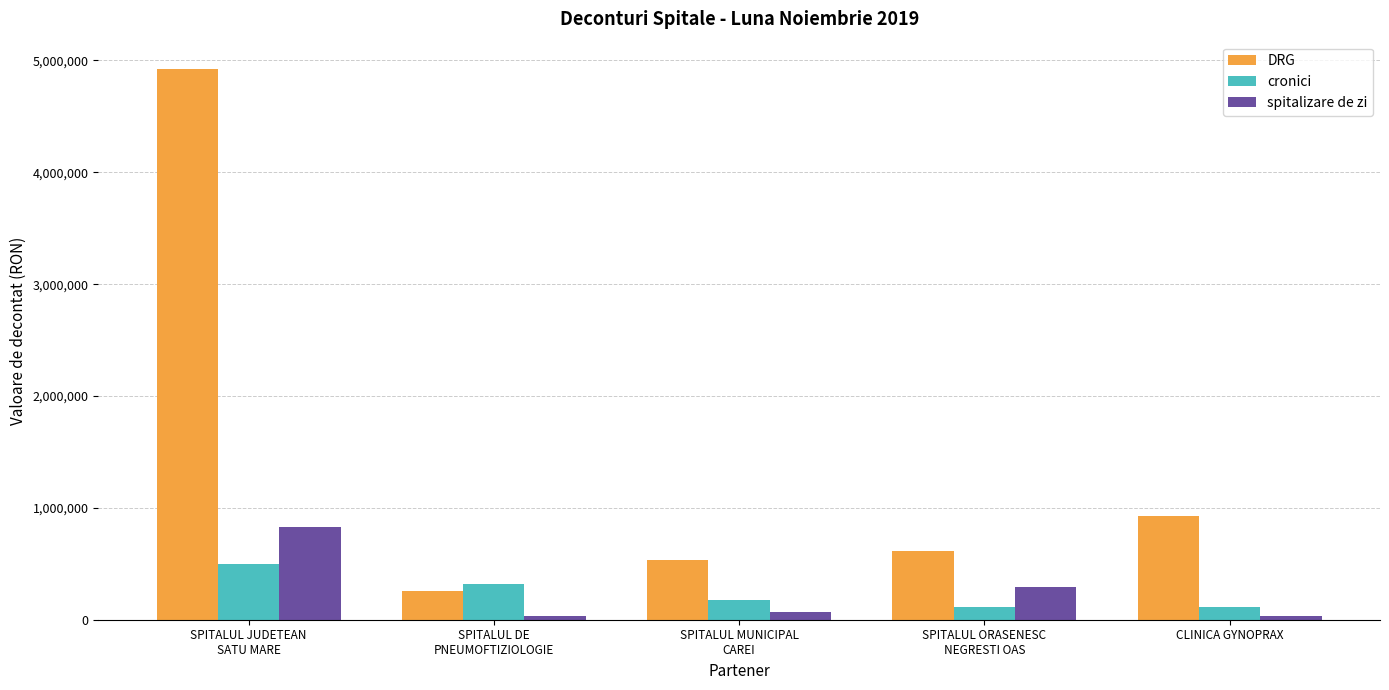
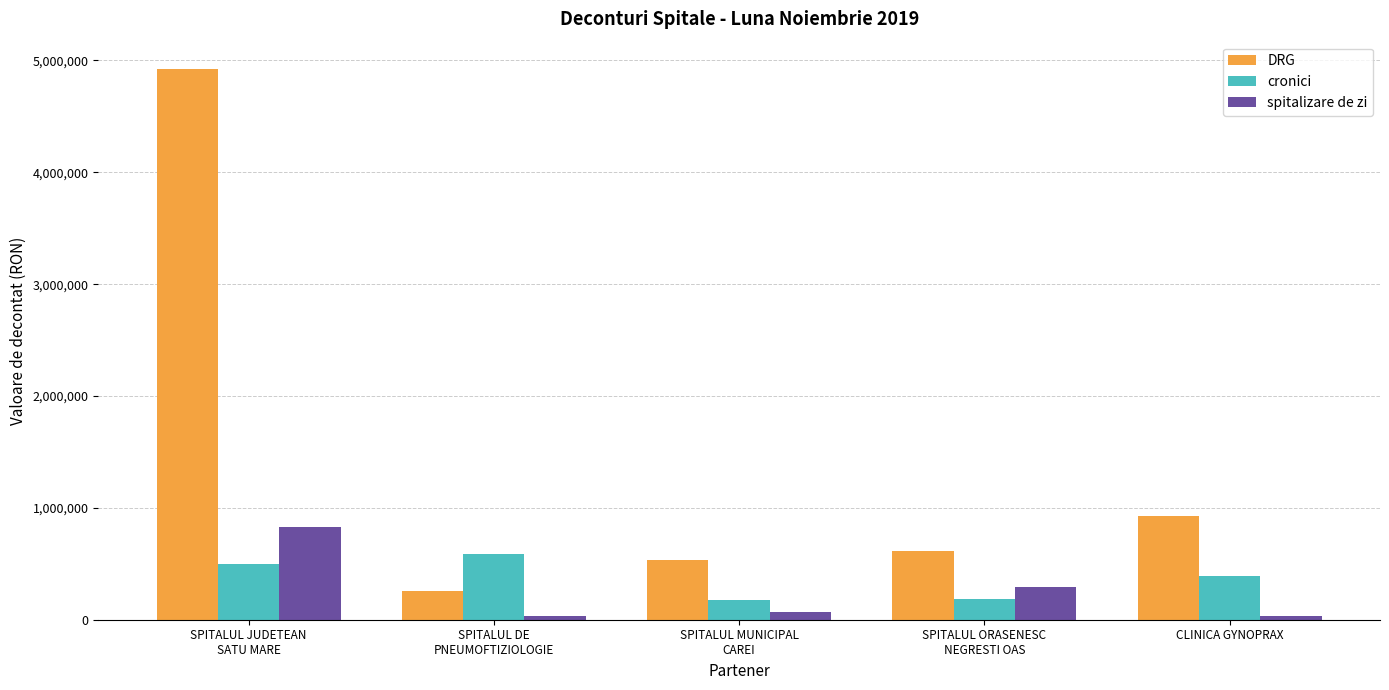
cronici, SPITALUL DE PNEUMOFTIZIOLOGIE: 320,000 -> 590,000
cronici, SPITALUL ORASENESC NEGRESTI OAS: 110,000 -> 180,000
cronici, CLINICA GYNOPRAX: 110,000 -> 400,000
